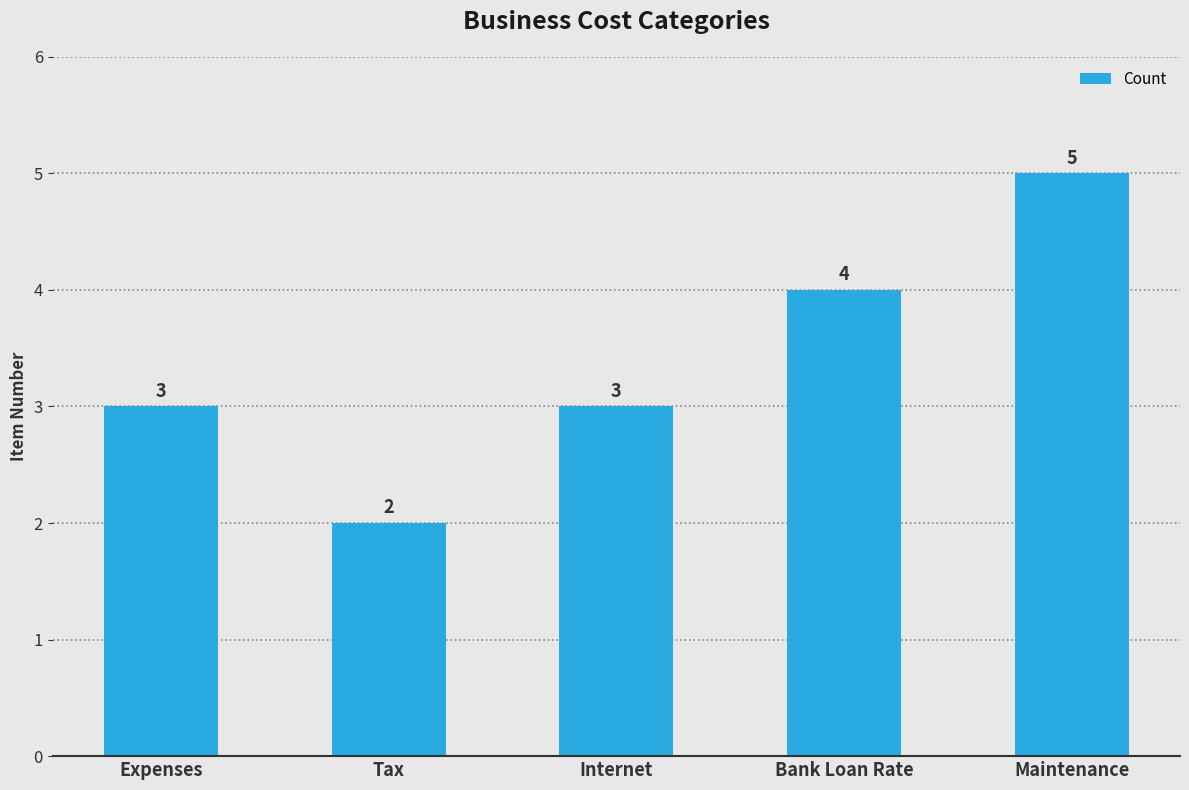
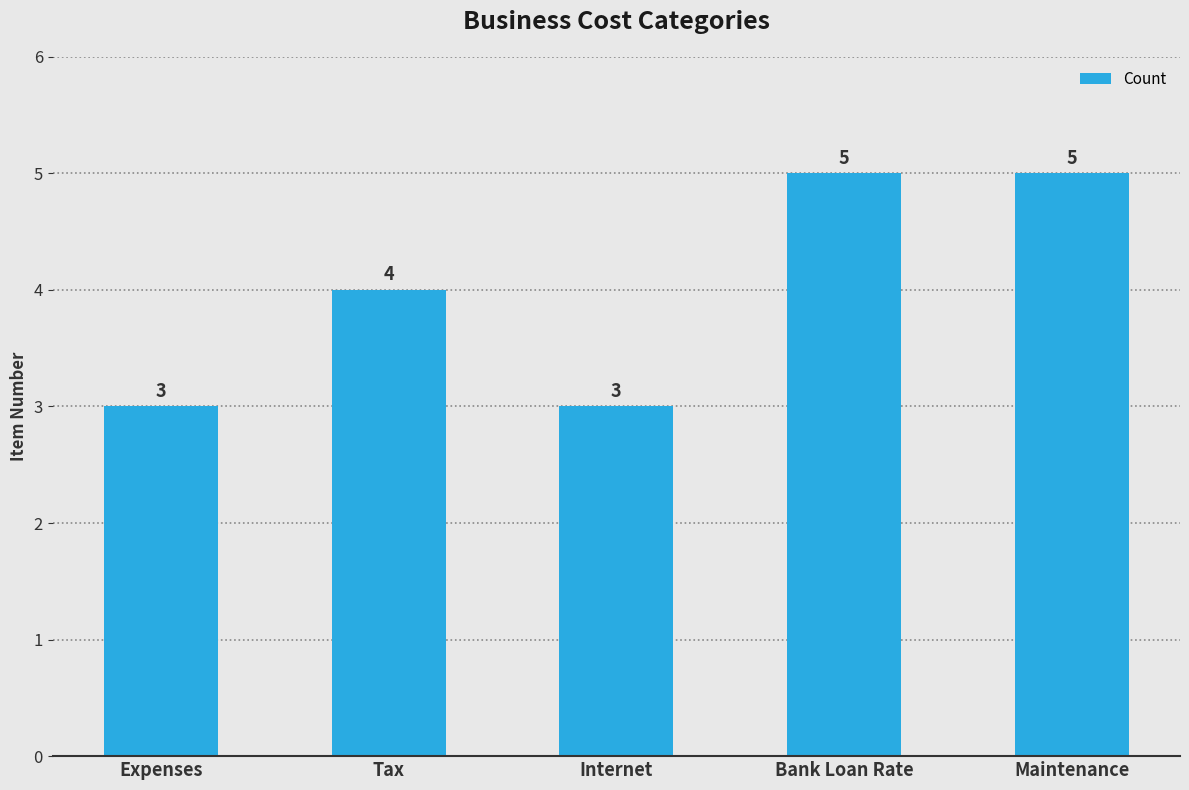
Tax: 2 -> 4
Bank Loan Rate: 4 -> 5
